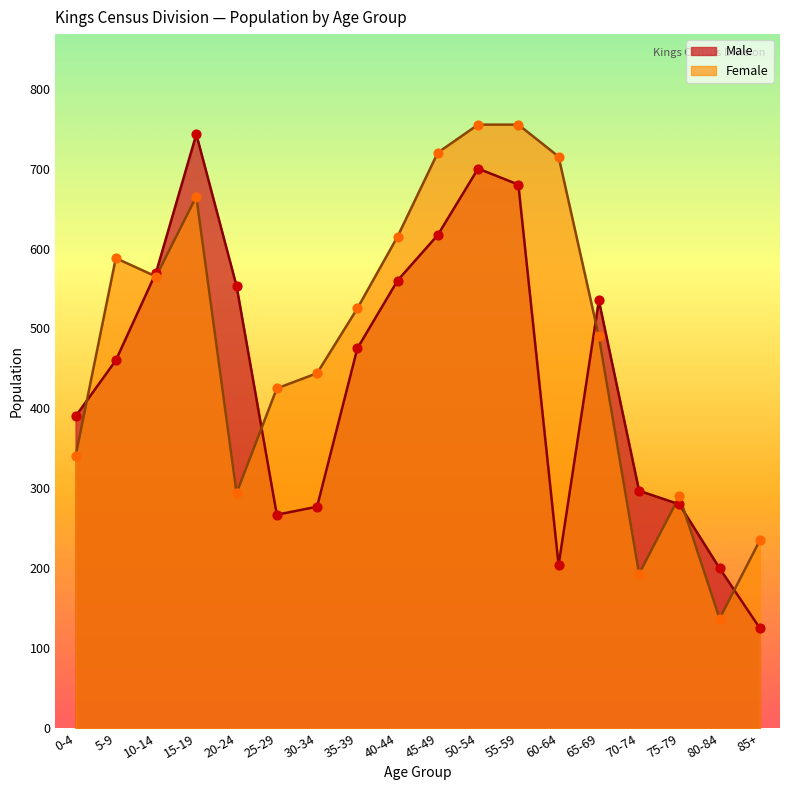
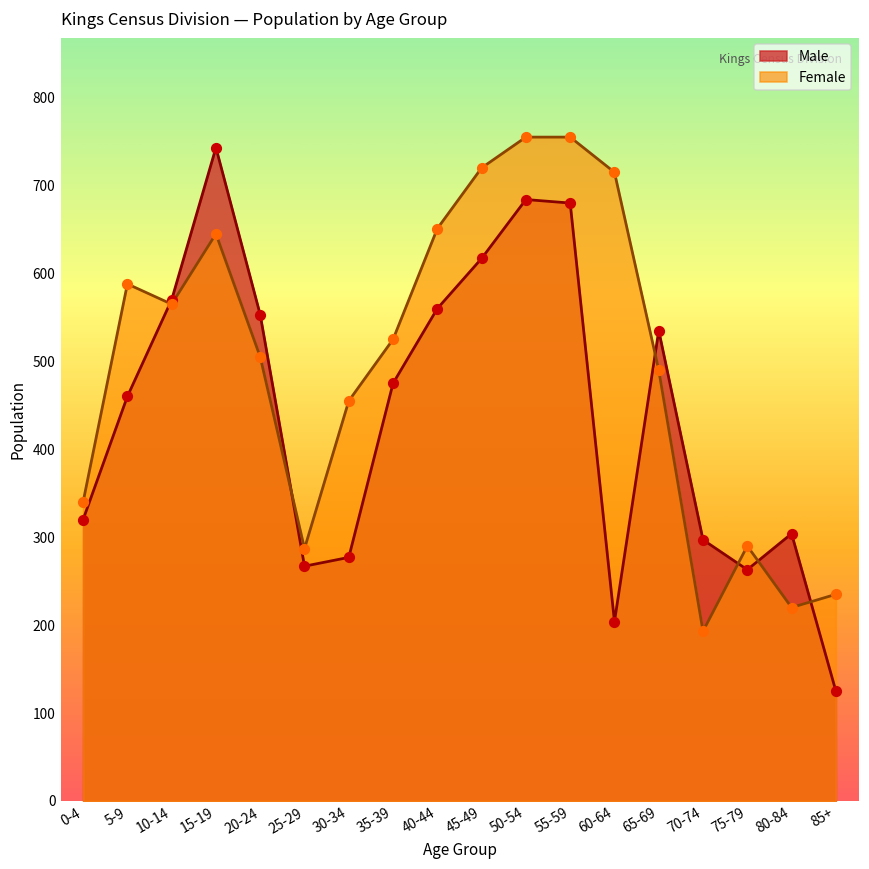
Male, 0-4: 390 -> 320
Female, 15-19: 670 -> 650
Female, 20-24: 290 -> 510
Female, 25-29: 430 -> 290
Female, 30-34: 440 -> 460
Female, 40-44: 620 -> 650
Male, 50-54: 700 -> 680
Male, 75-79: 280 -> 260
Male, 80-84: 200 -> 300
Female, 80-84: 140 -> 220
